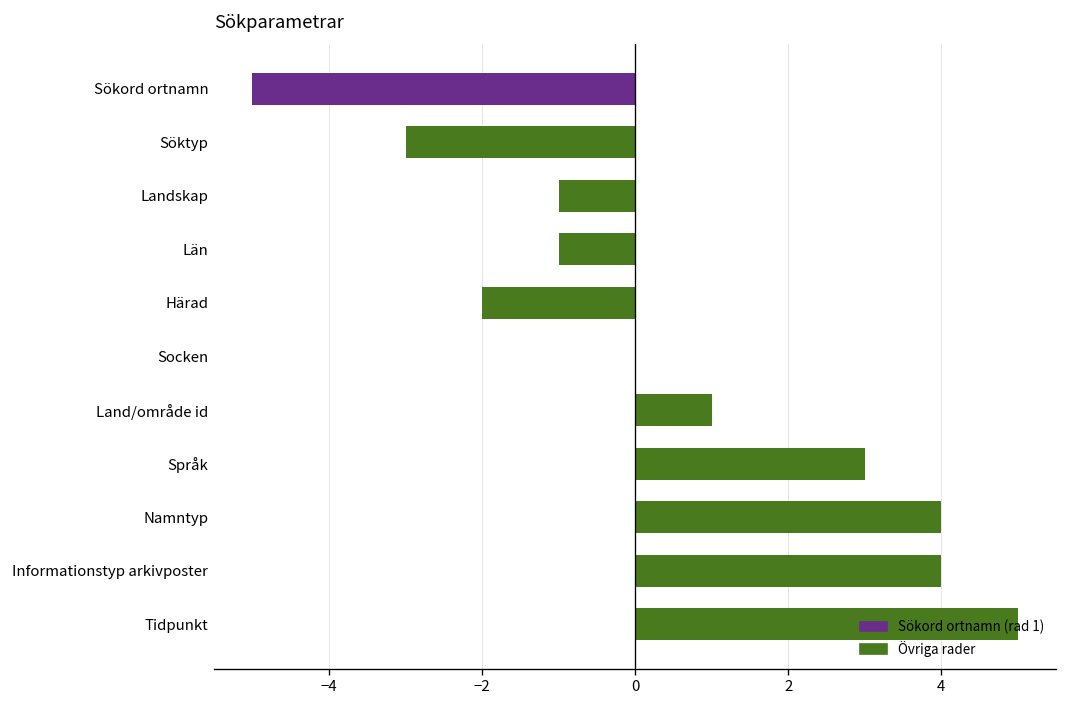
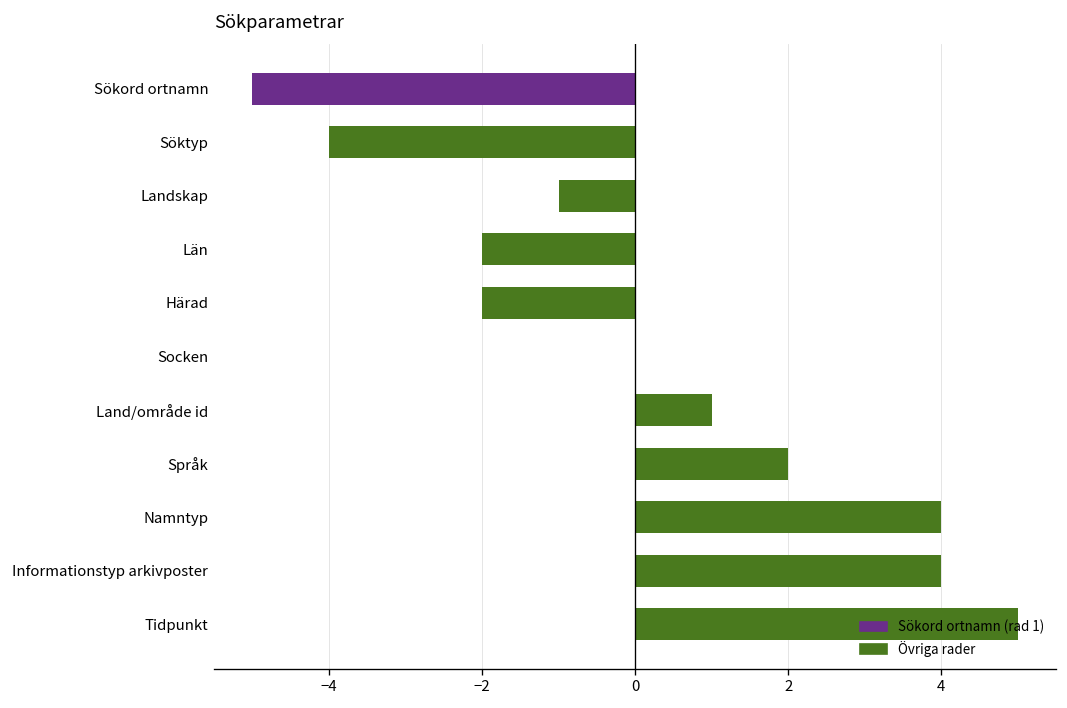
Söktyp: -3.0 -> -4.0
Län: -1.0 -> -2.0
Språk: 3.0 -> 2.0
